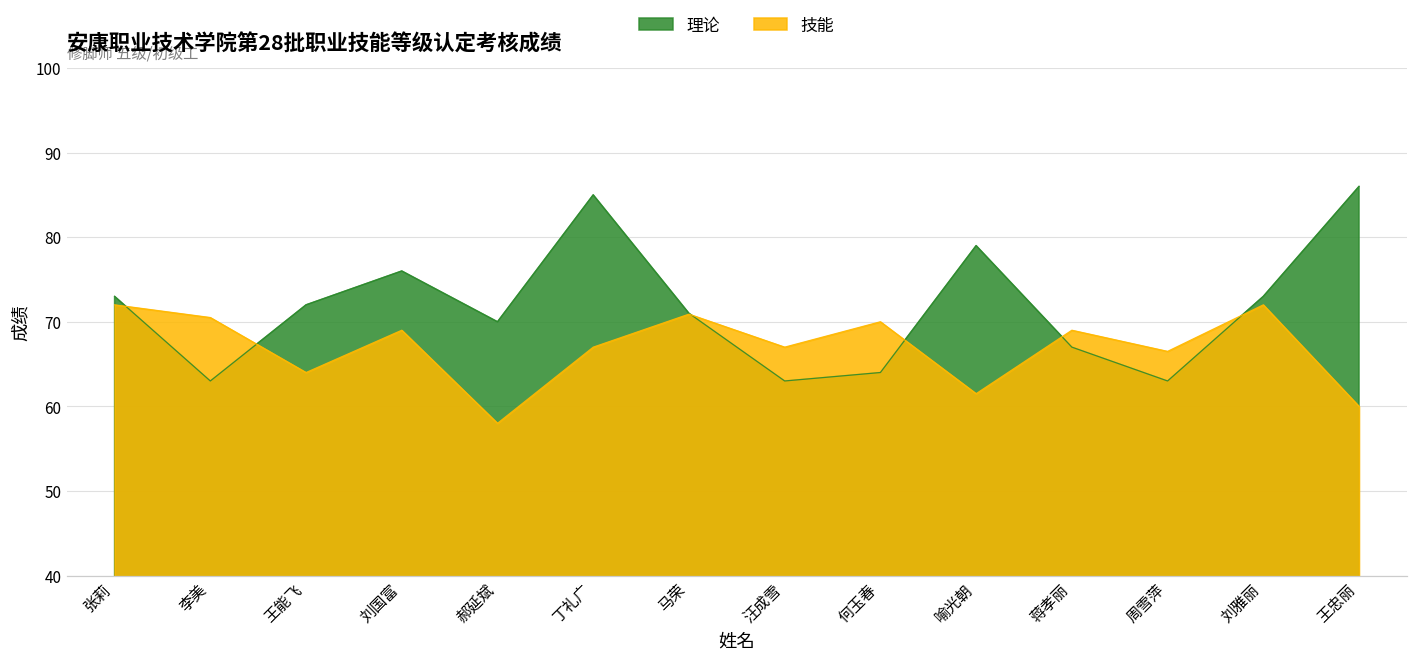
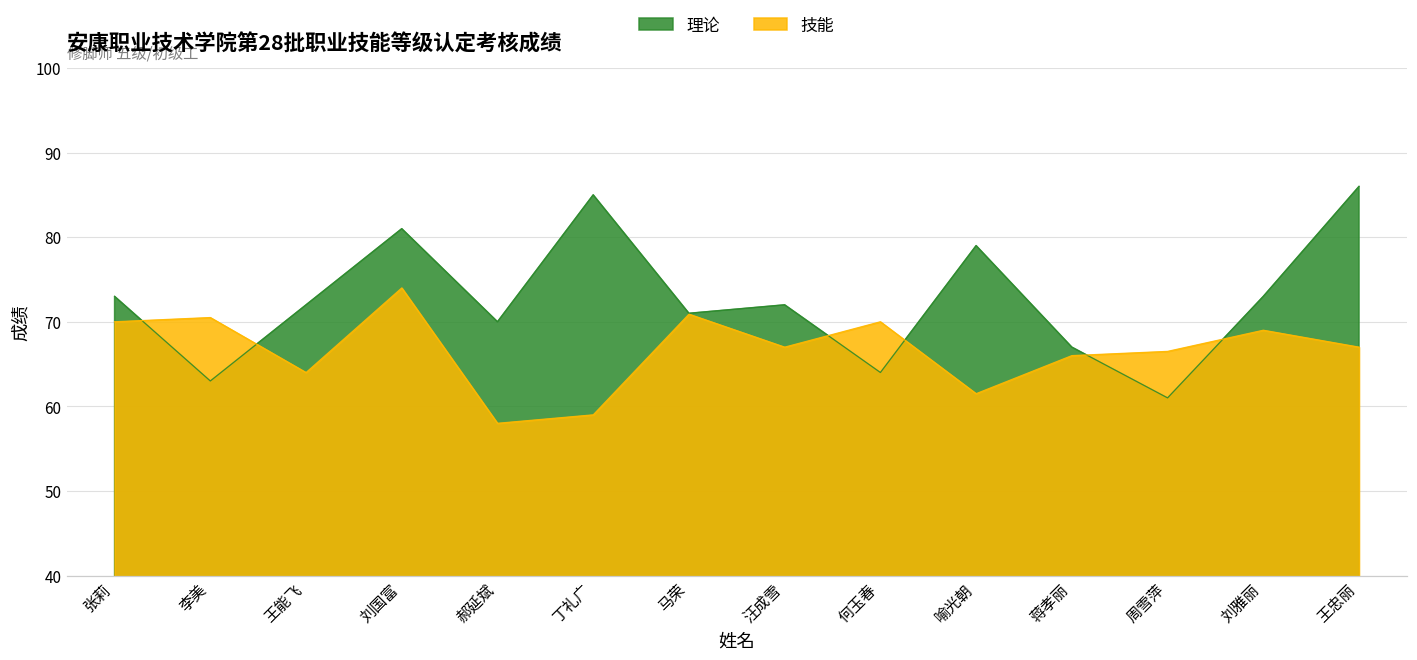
技能, 张莉: 72 -> 70
理论, 刘国富: 76 -> 81
技能, 刘国富: 69 -> 74
技能, 丁礼广: 67 -> 59
理论, 汪成雪: 63 -> 72
技能, 蒋孝丽: 69 -> 66
理论, 周雪萍: 63 -> 61
技能, 刘雅丽: 72 -> 69
技能, 王忠丽: 60 -> 67
